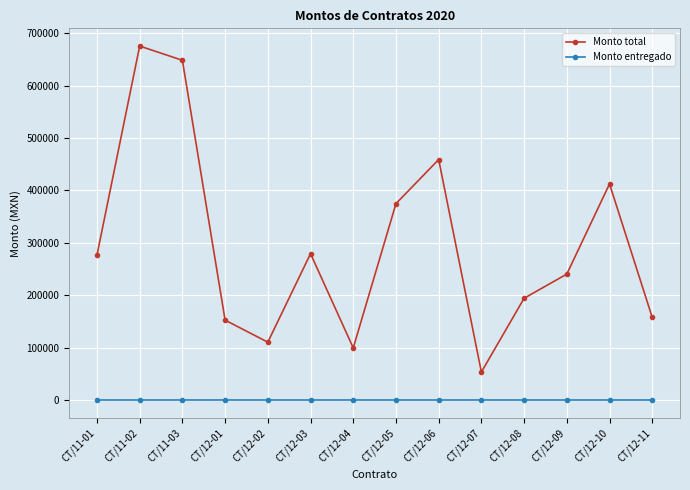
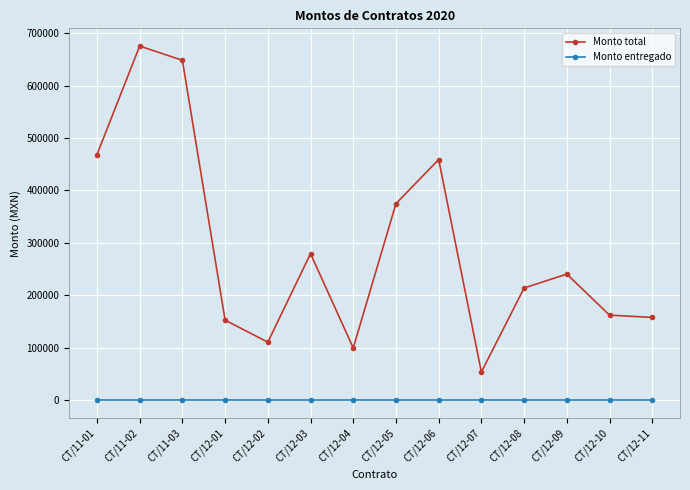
Monto total, CT/11-01: 280000 -> 470000
Monto total, CT/12-08: 190000 -> 210000
Monto total, CT/12-10: 410000 -> 160000
